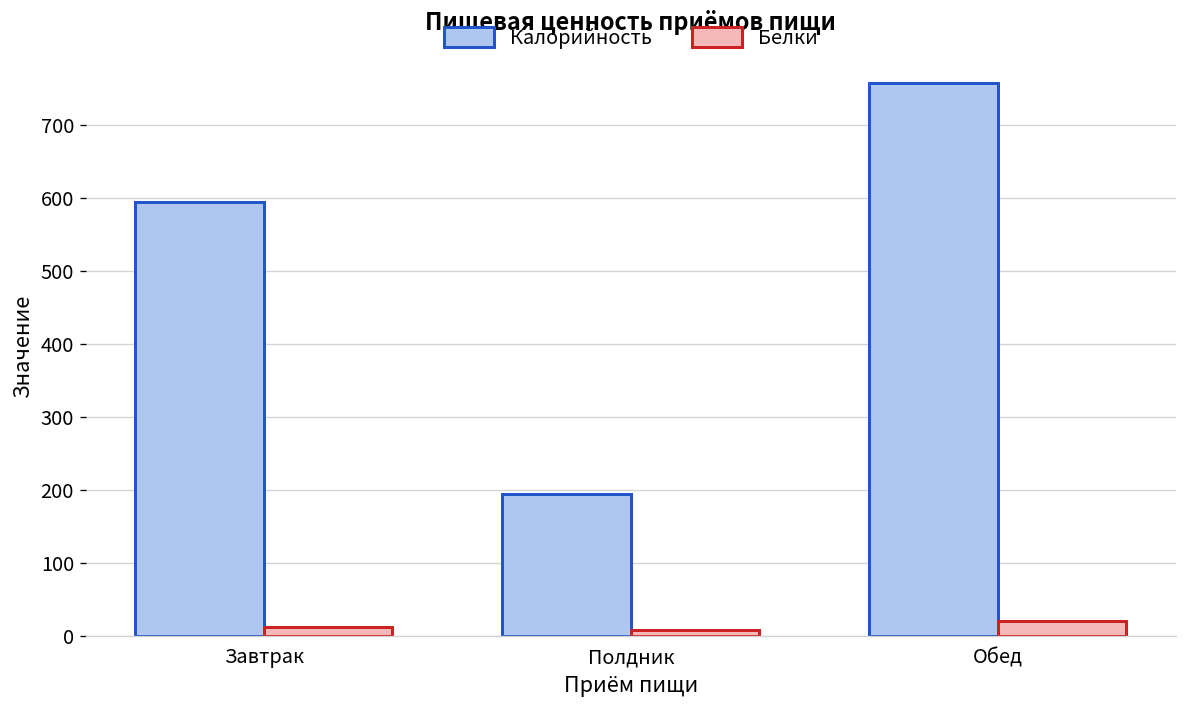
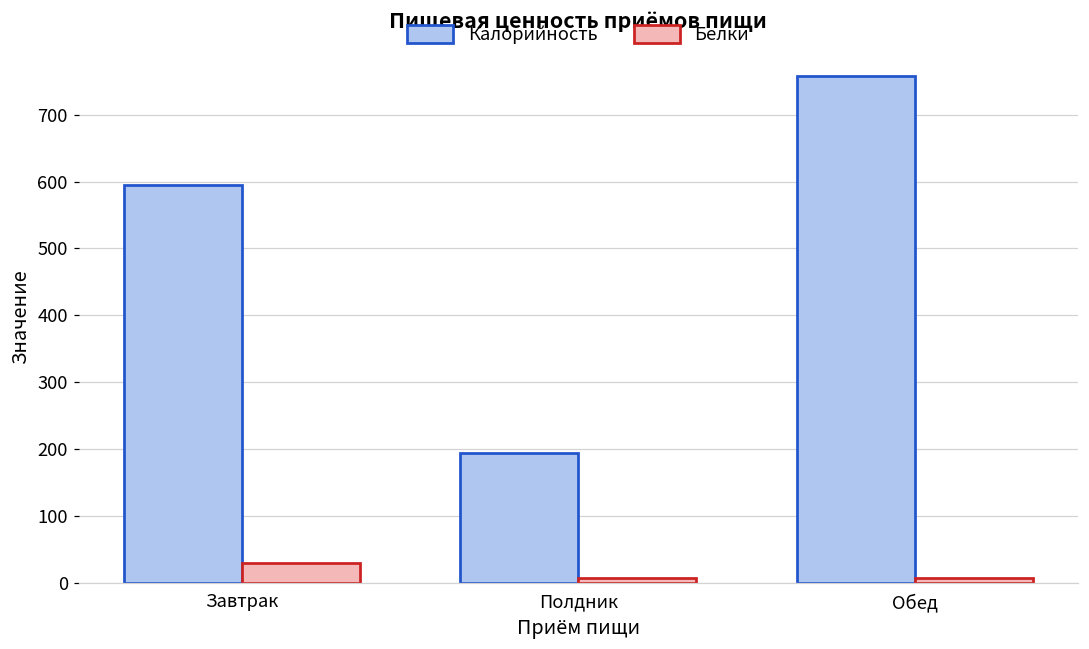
Белки, Завтрак: 10 -> 30
Белки, Обед: 20 -> 10
